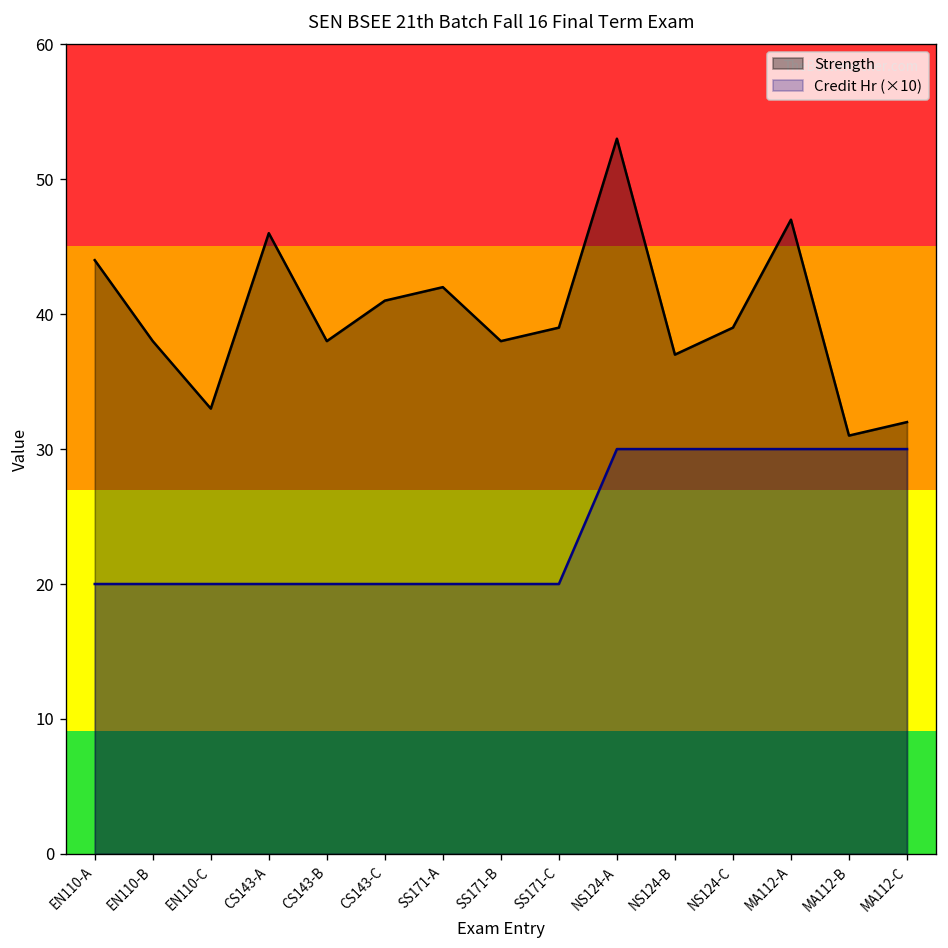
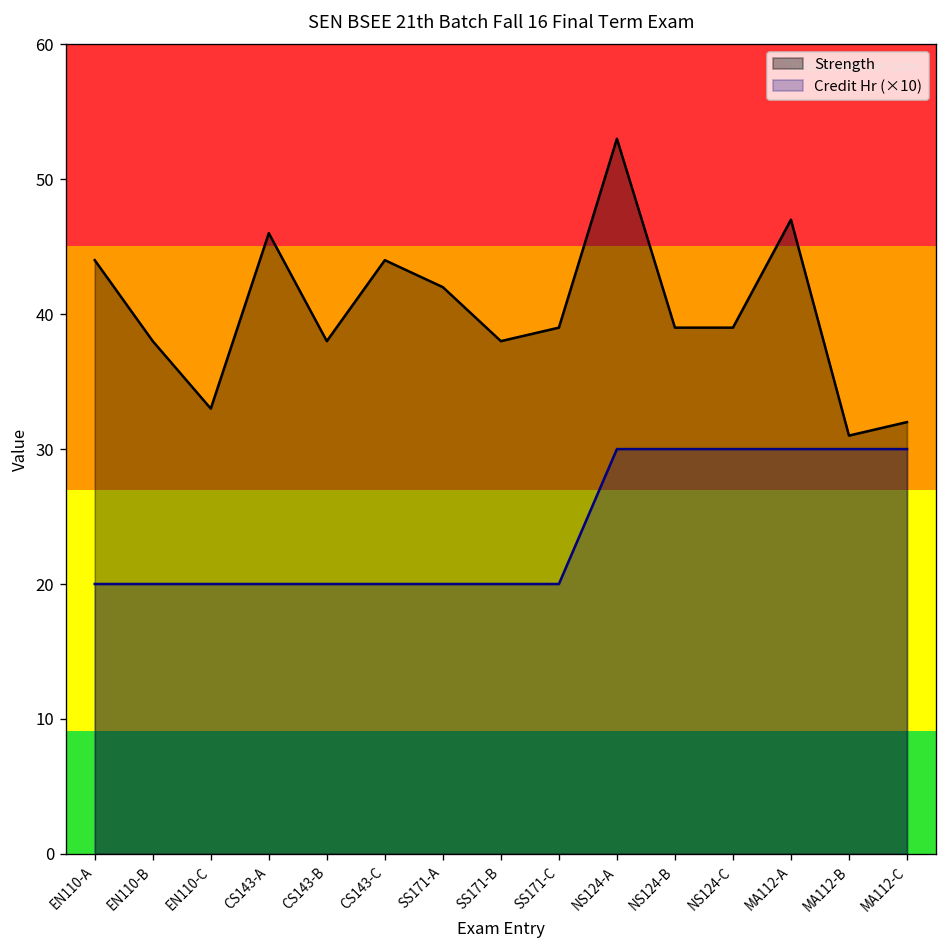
Strength, CS143-C: 41 -> 44
Strength, NS124-B: 37 -> 39
